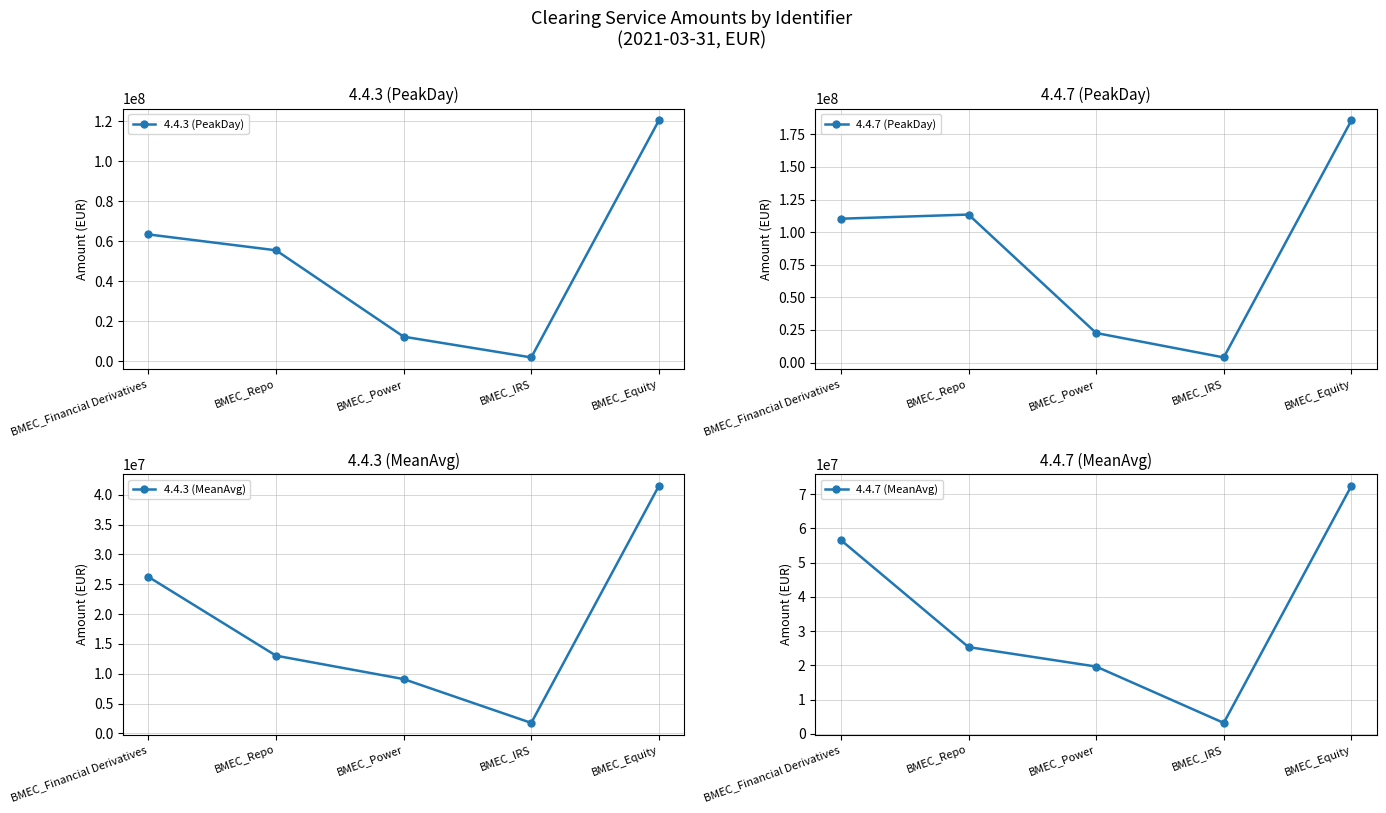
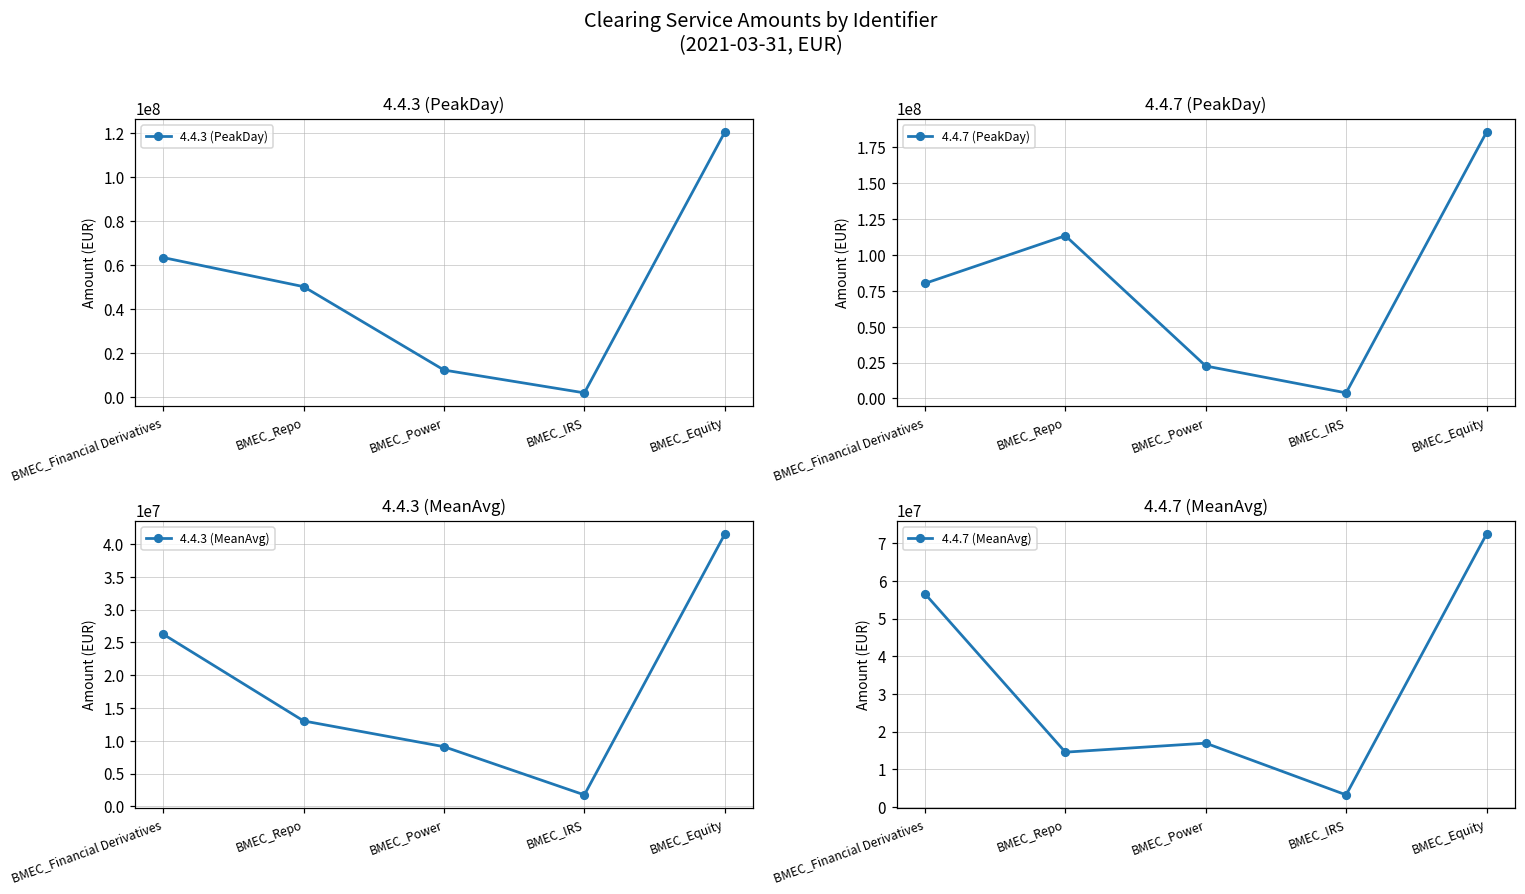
4.4.3 (PeakDay), BMEC_Repo: 56000000 -> 50000000
4.4.7 (PeakDay), BMEC_Financial Derivatives: 110000000 -> 80000000
4.4.7 (MeanAvg), BMEC_Repo: 25000000 -> 15000000
4.4.7 (MeanAvg), BMEC_Power: 20000000 -> 17000000
